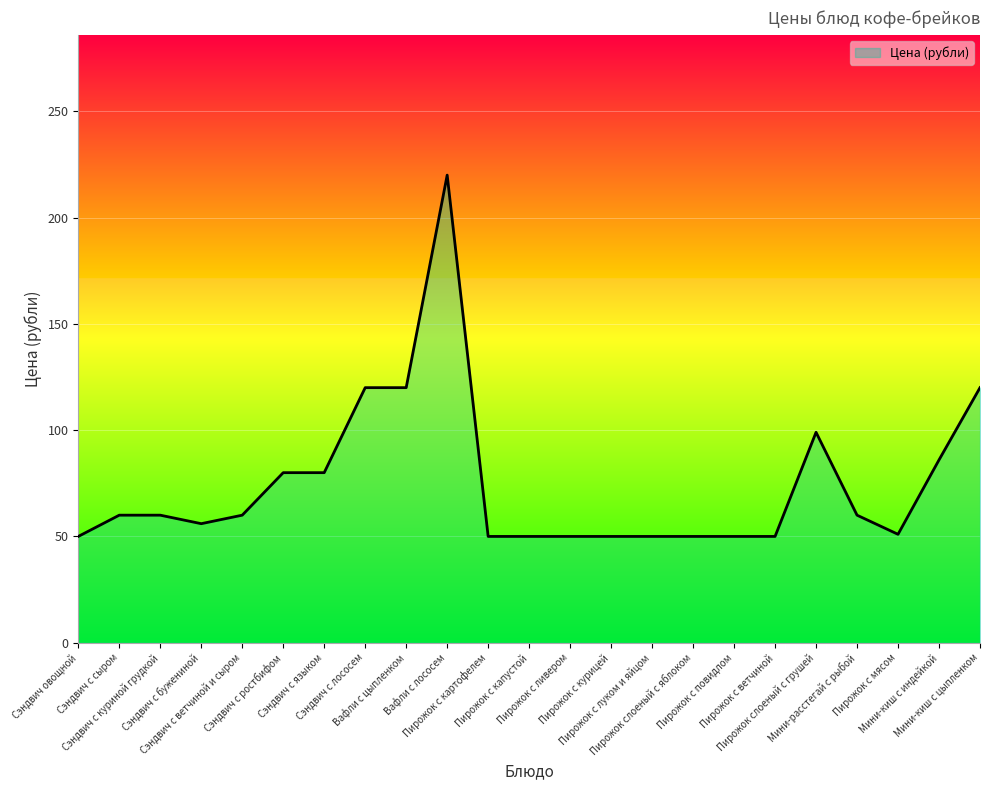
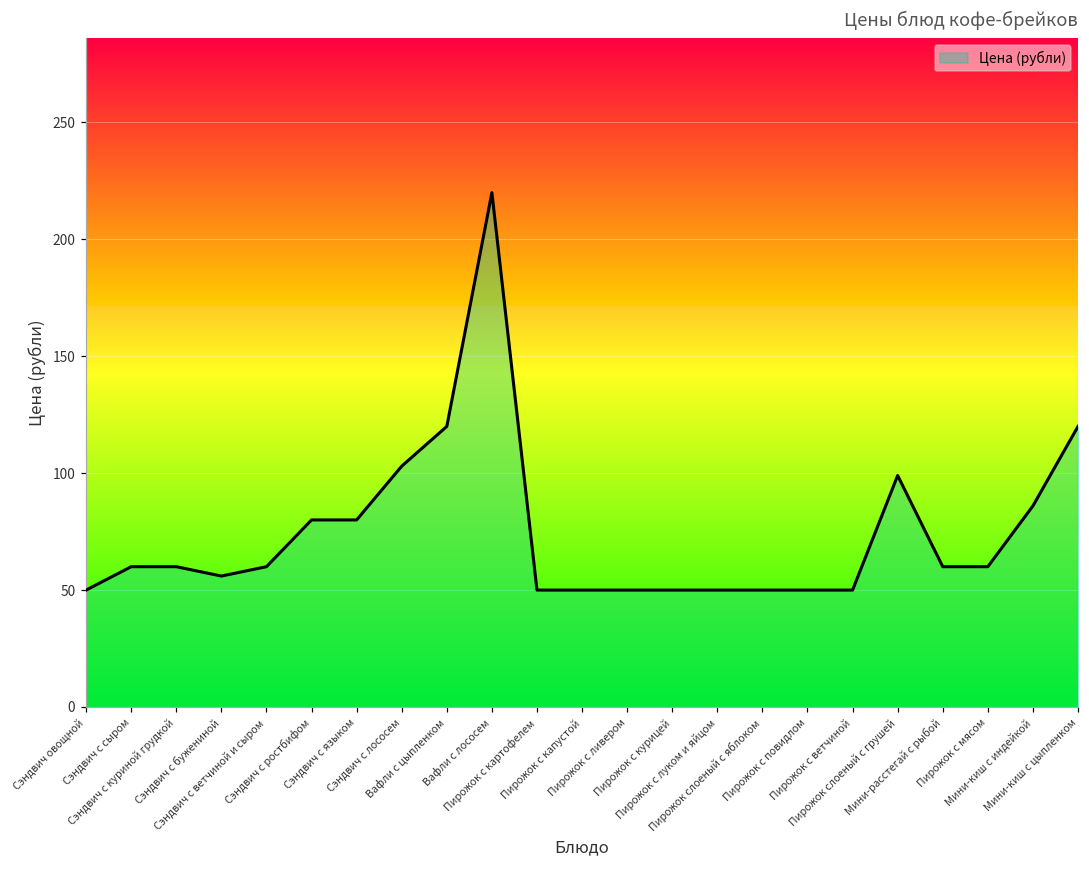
Сэндвич с лососем: 120 -> 103
Пирожок с мясом: 51 -> 60
